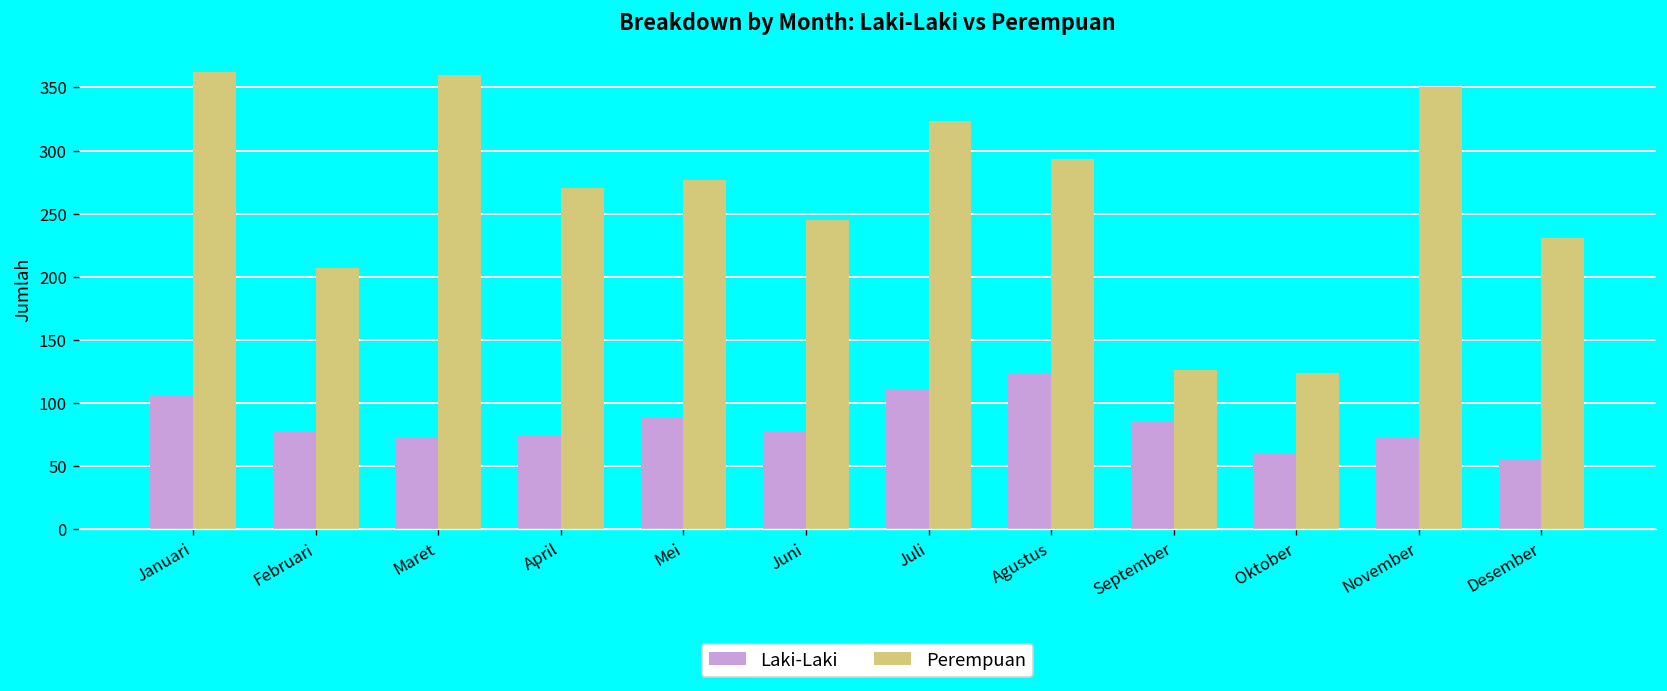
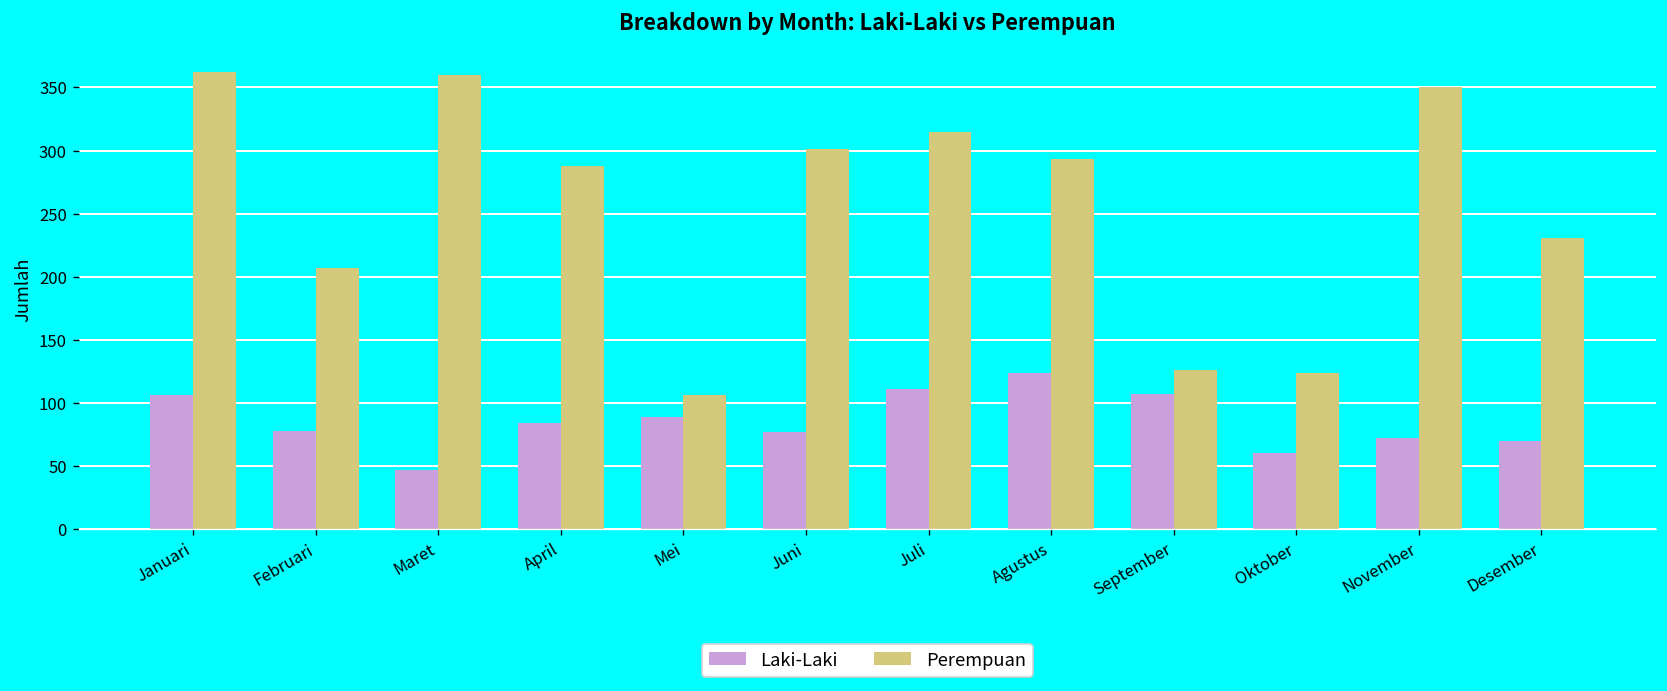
Laki-Laki, Maret: 73 -> 47
Laki-Laki, April: 75 -> 84
Perempuan, April: 270 -> 288
Perempuan, Mei: 277 -> 106
Perempuan, Juni: 245 -> 301
Perempuan, Juli: 323 -> 315
Laki-Laki, September: 85 -> 107
Laki-Laki, Desember: 56 -> 70
